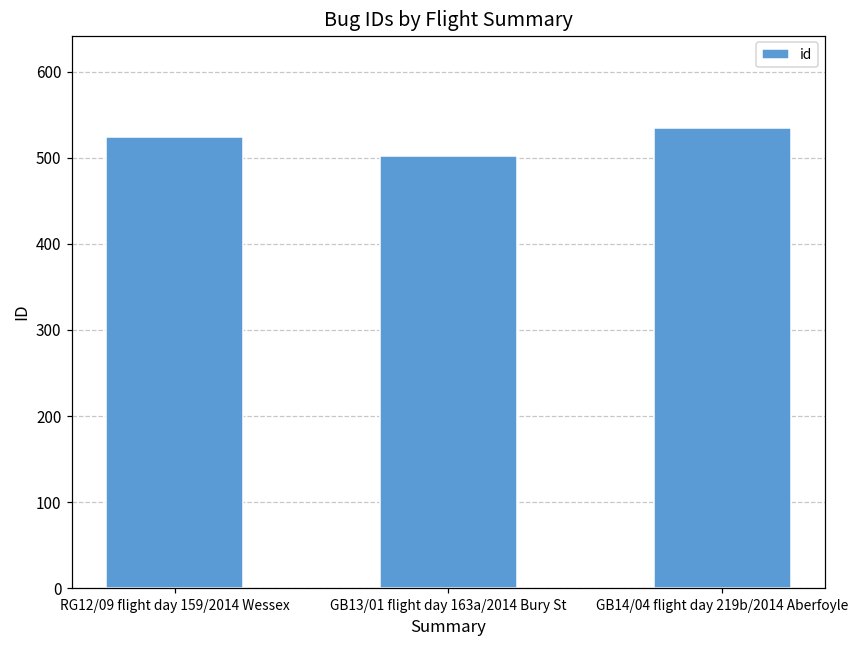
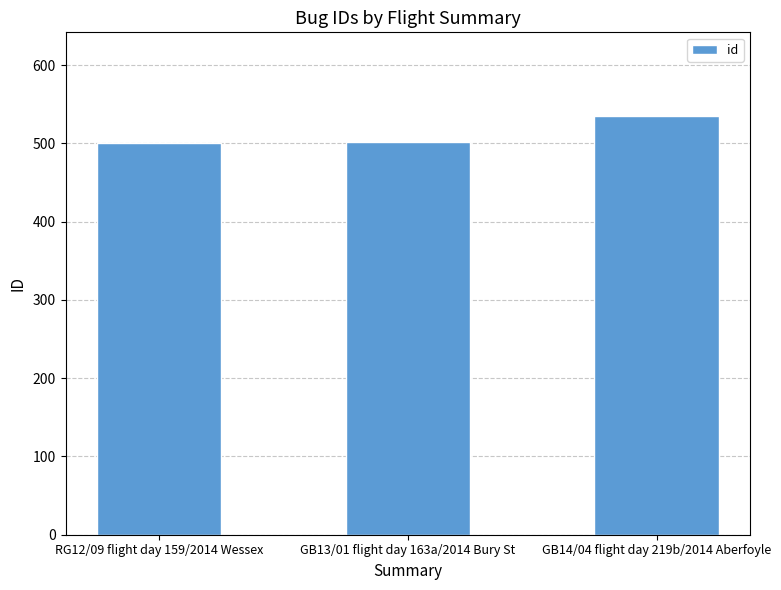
RG12/09 flight day 159/2014 Wessex: 520 -> 500
